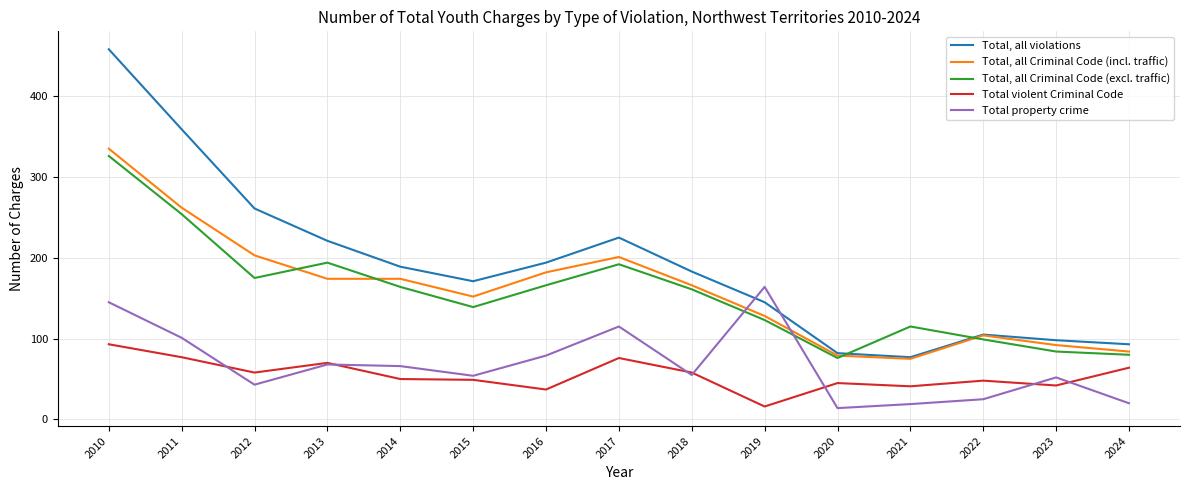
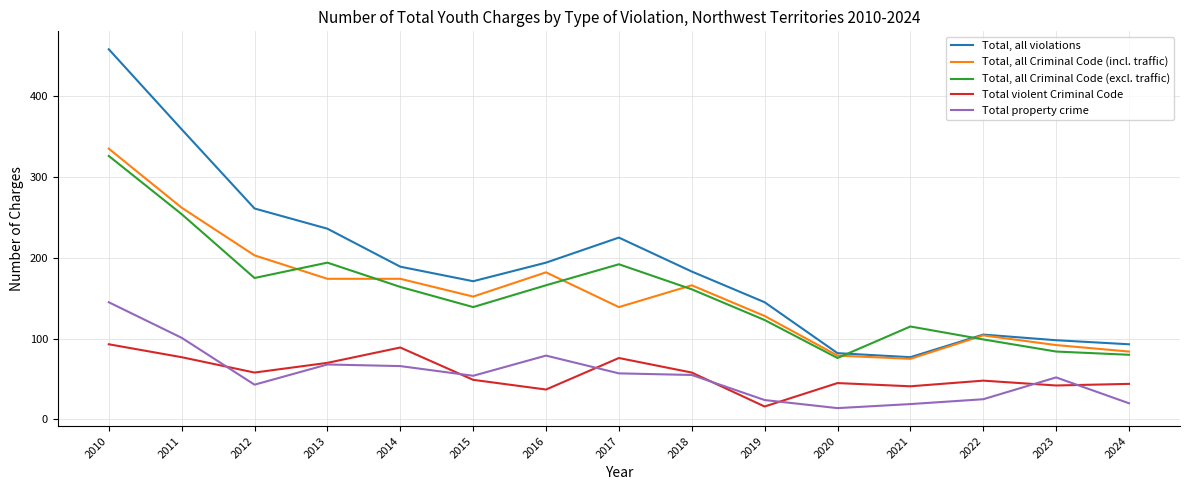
Total, all violations, 2013: 220 -> 240
Total violent Criminal Code, 2014: 50 -> 90
Total, all Criminal Code (incl. traffic), 2017: 200 -> 140
Total property crime, 2017: 120 -> 60
Total property crime, 2019: 160 -> 20
Total violent Criminal Code, 2024: 60 -> 40
